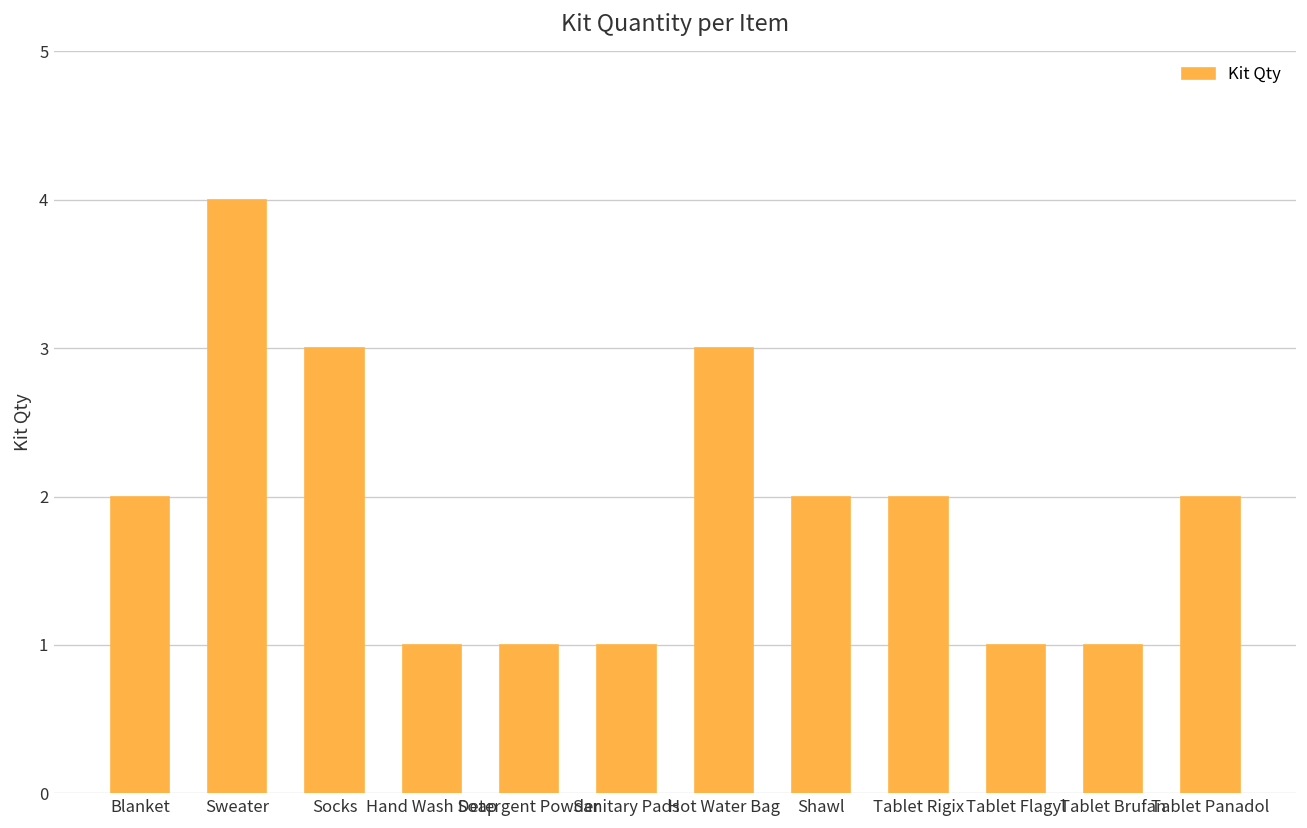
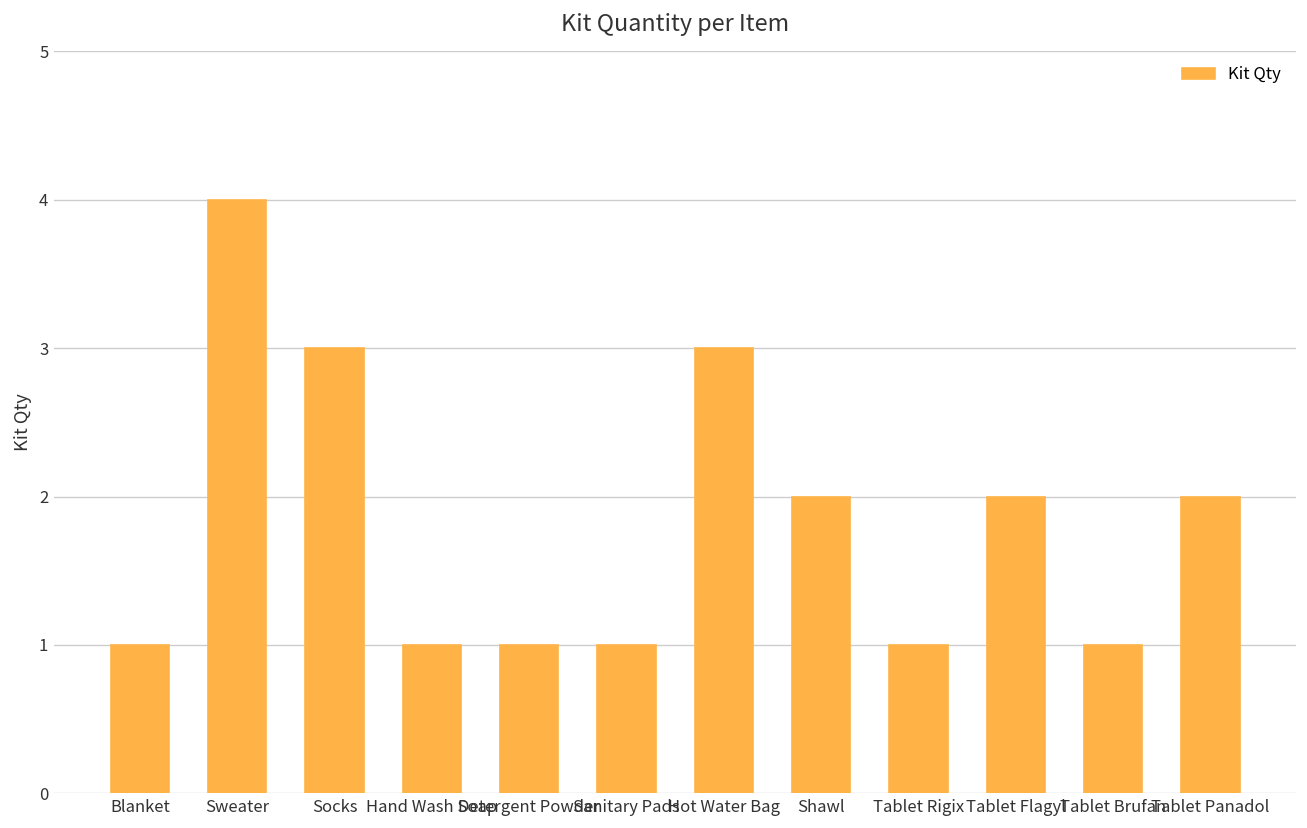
Blanket: 2 -> 1
Tablet Rigix: 2 -> 1
Tablet Flagyl: 1 -> 2
